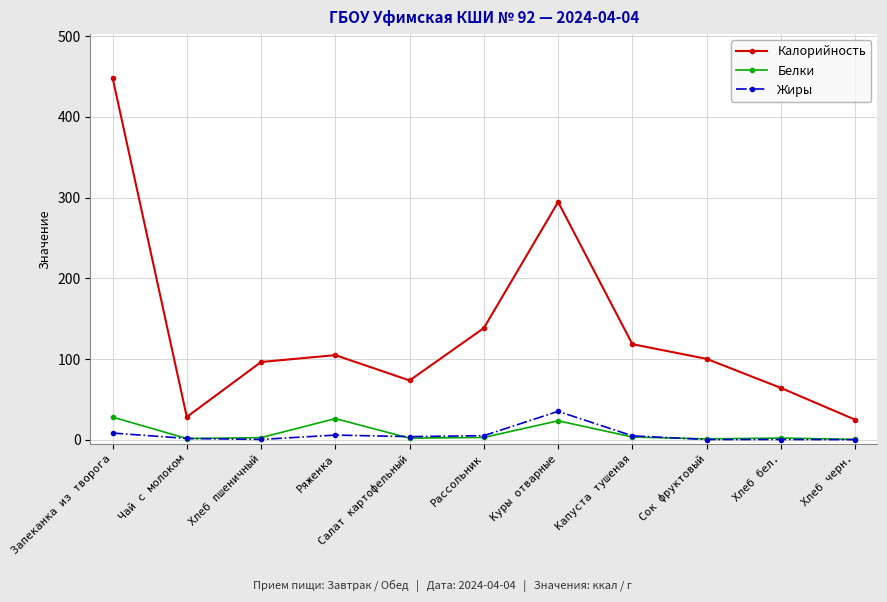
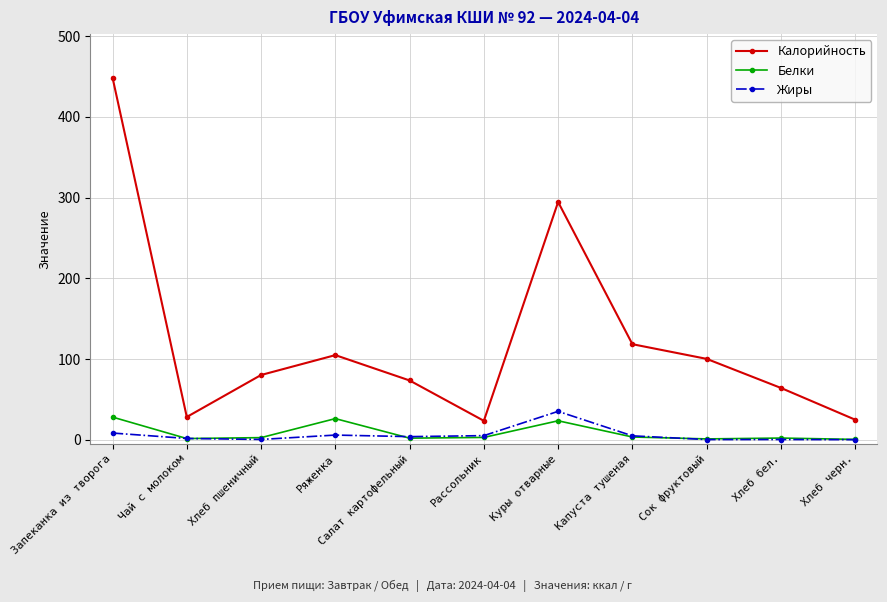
Калорийность, Хлеб пшеничный: 100 -> 80
Калорийность, Рассольник: 140 -> 20
